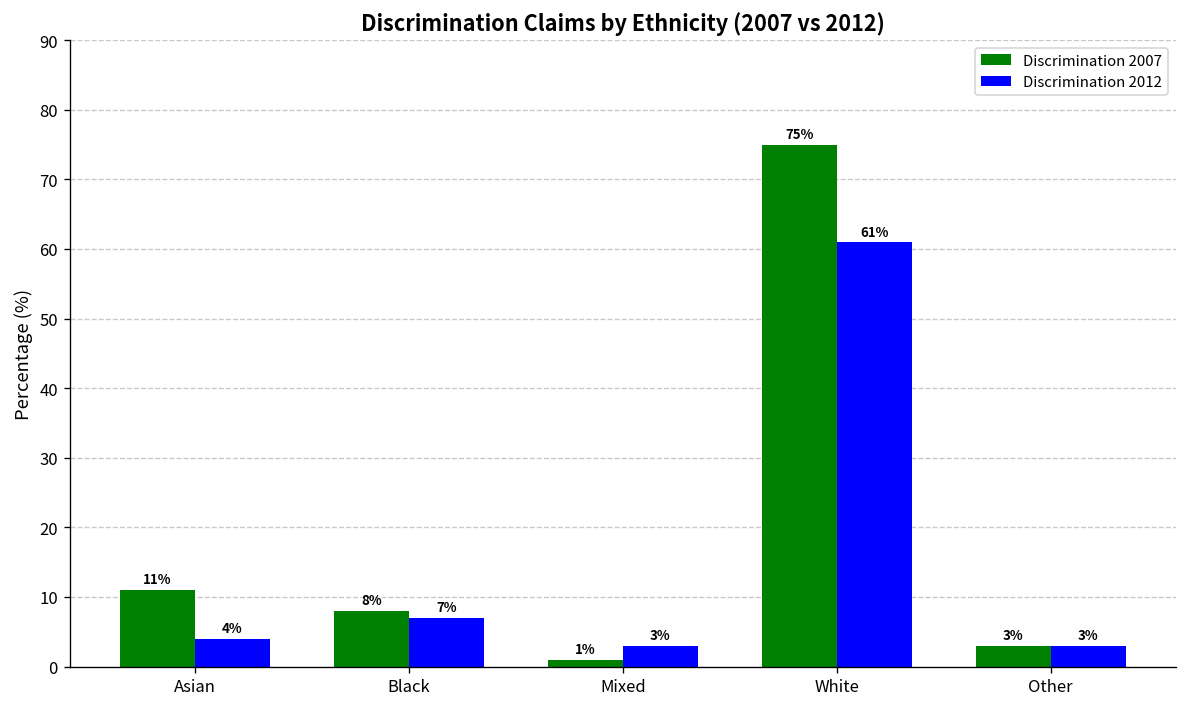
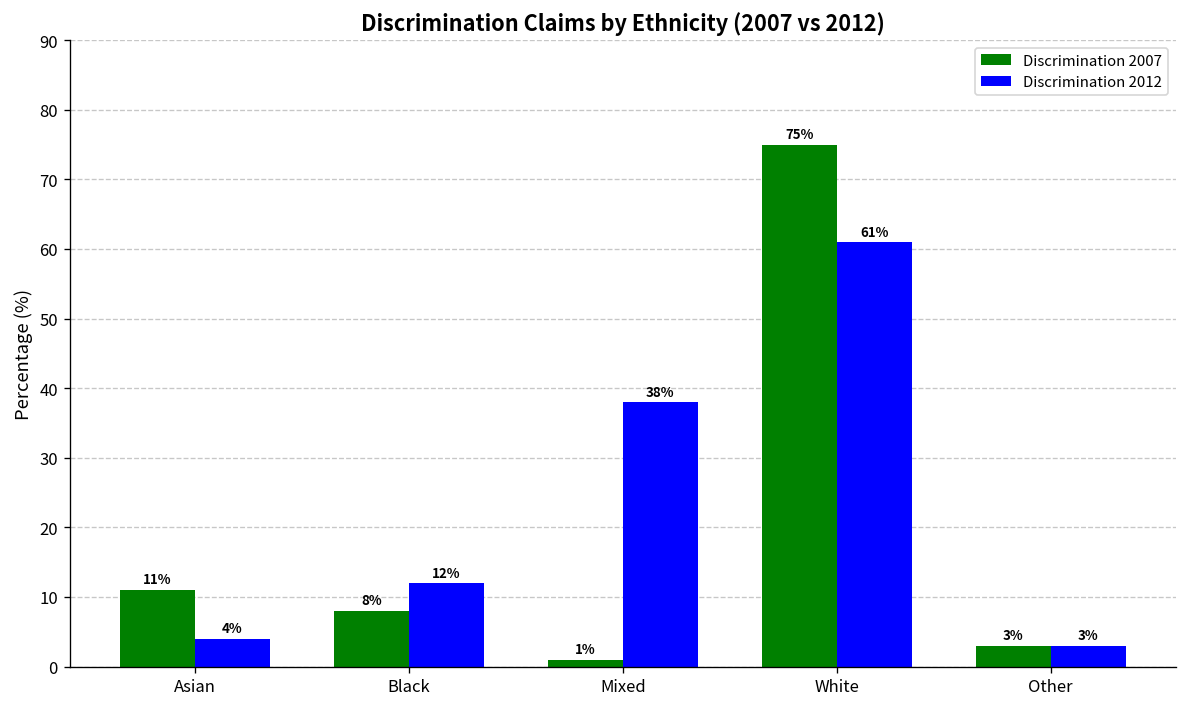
Discrimination 2012, Black: 7% -> 12%
Discrimination 2012, Mixed: 3% -> 38%
